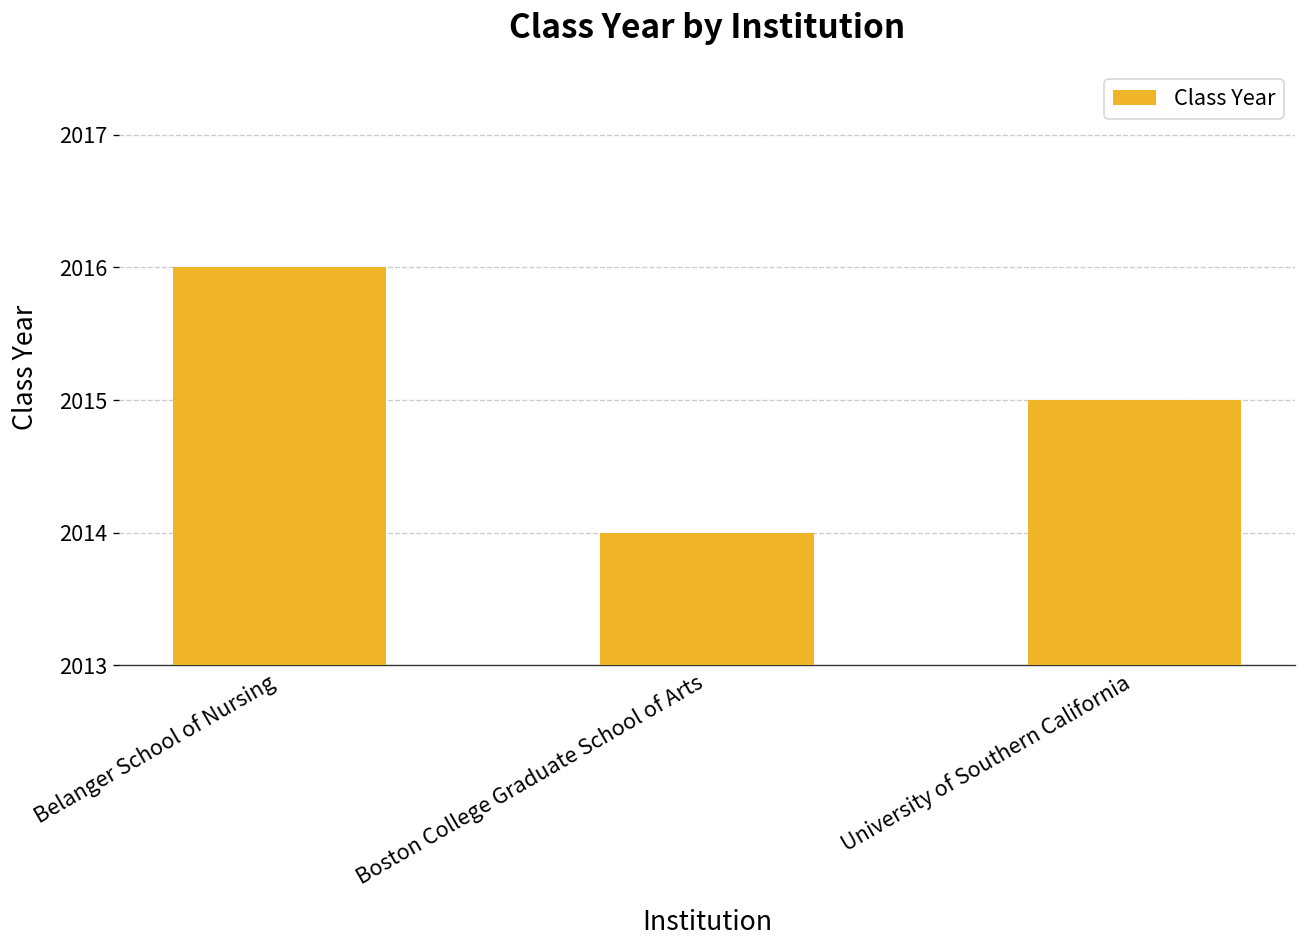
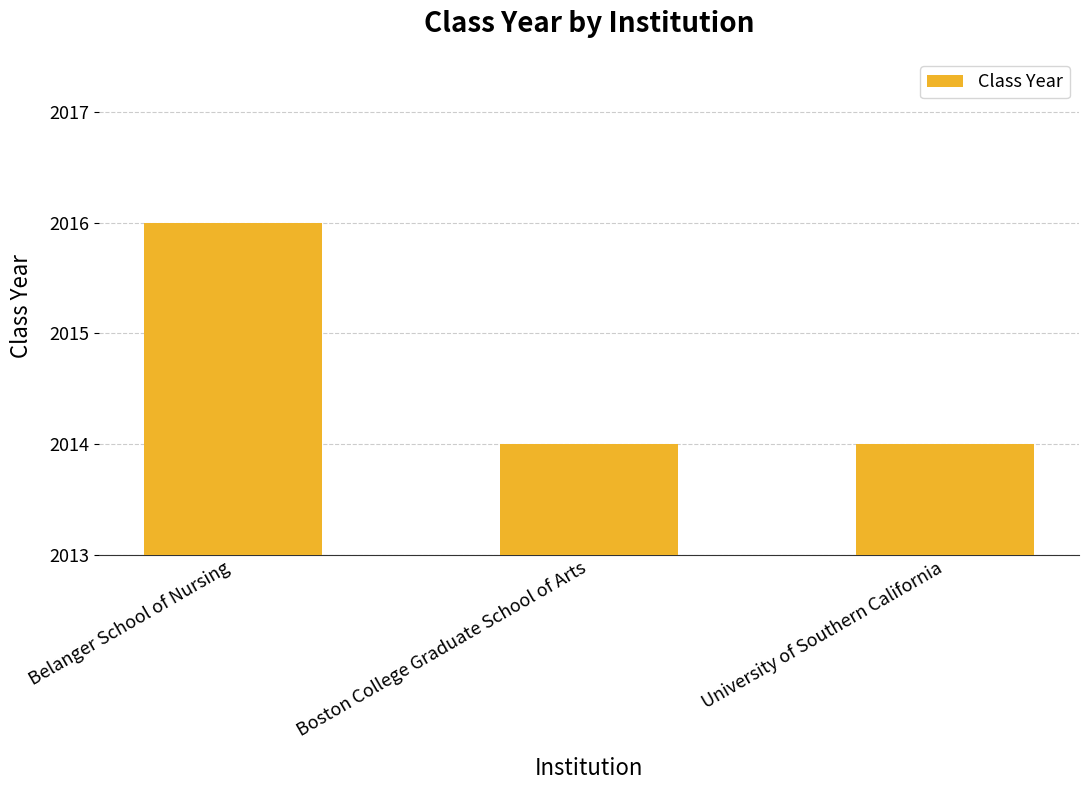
University of Southern California: 2015 -> 2014
